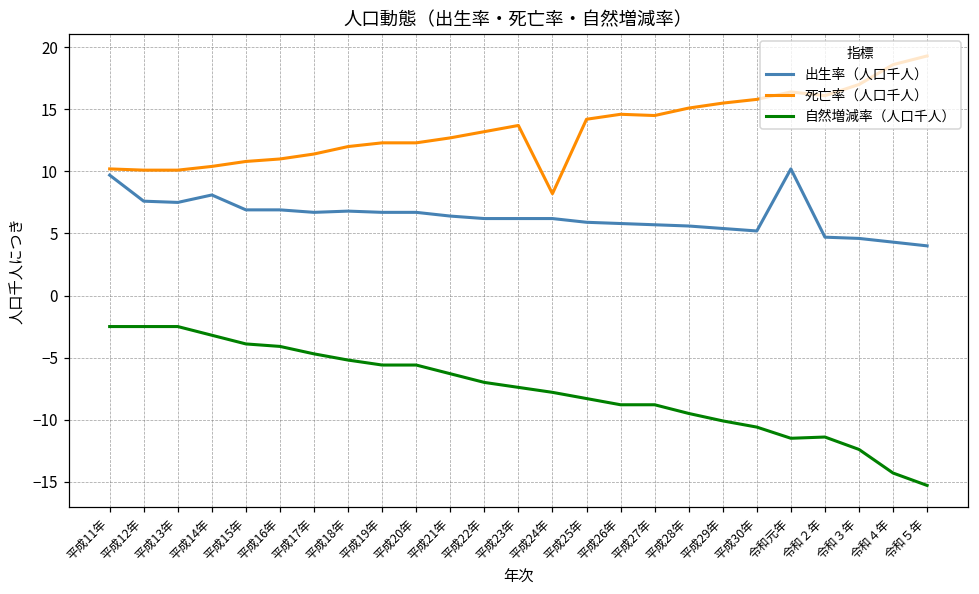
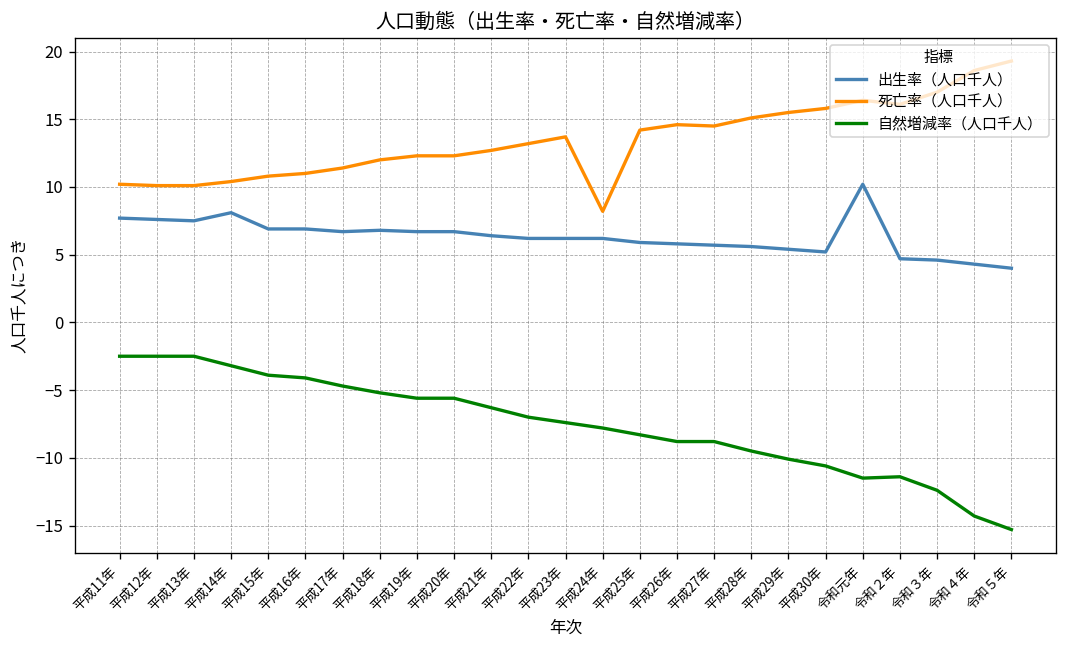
出生率（人口千人）, 平成11年: 9.7 -> 7.7
